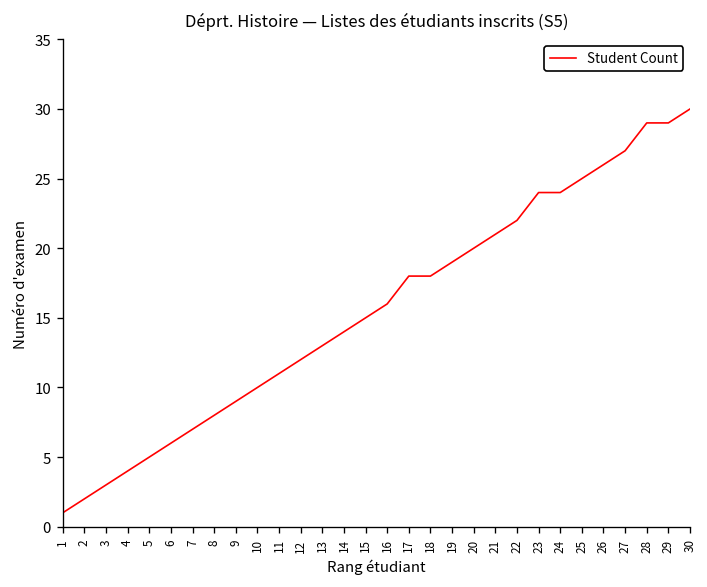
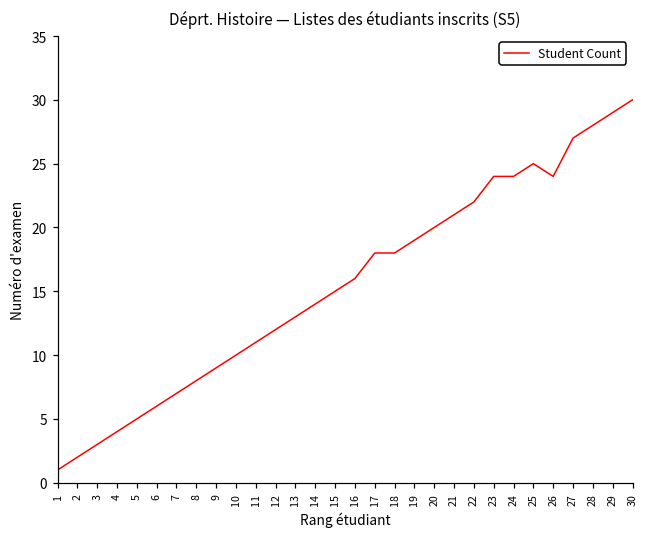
26: 26 -> 24
28: 29 -> 28
